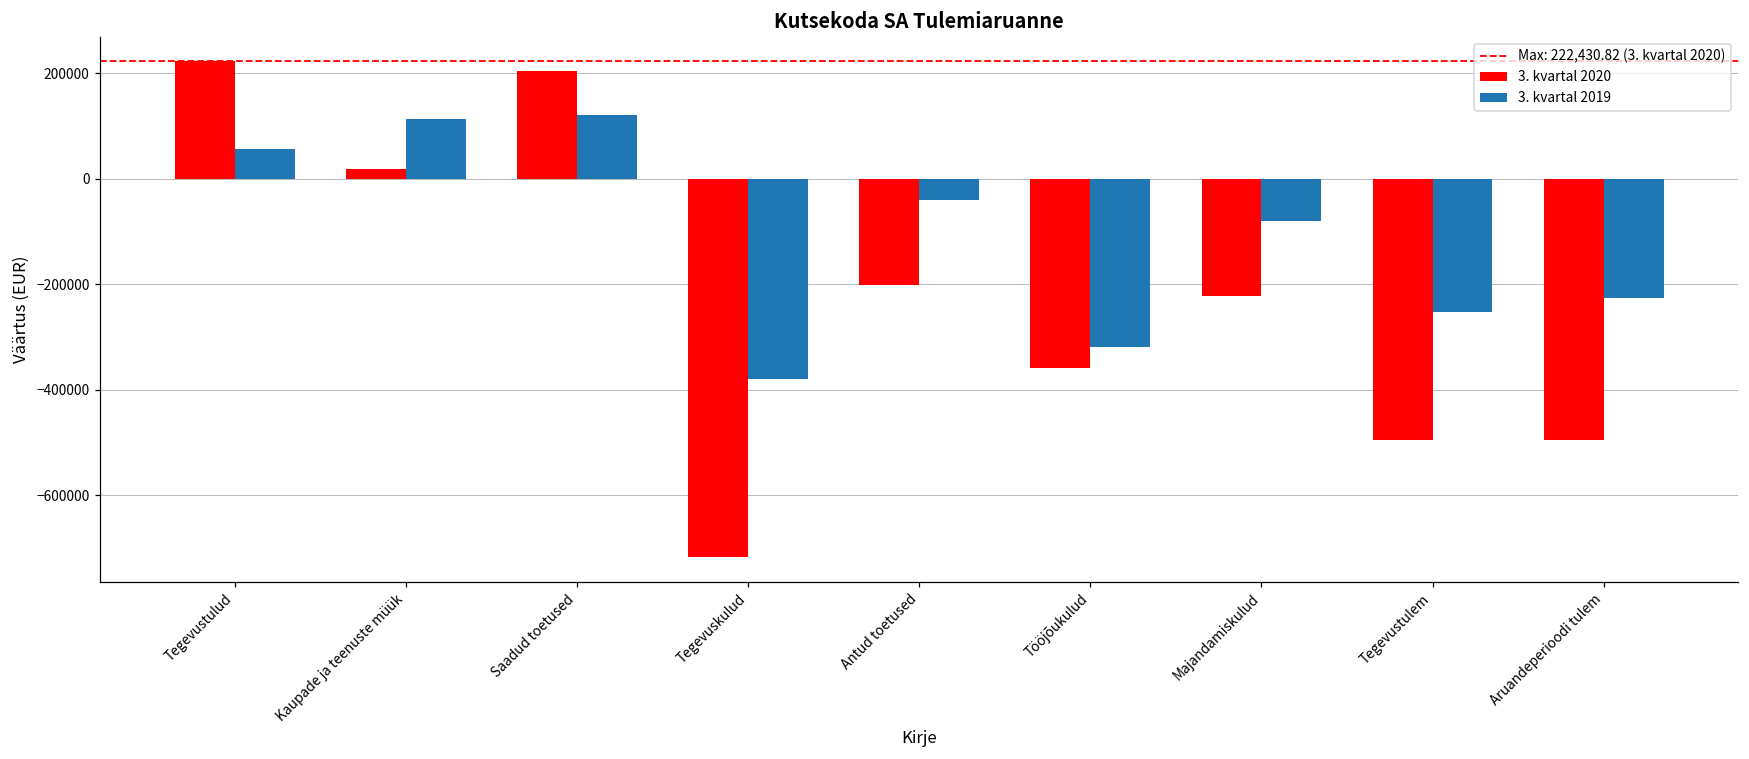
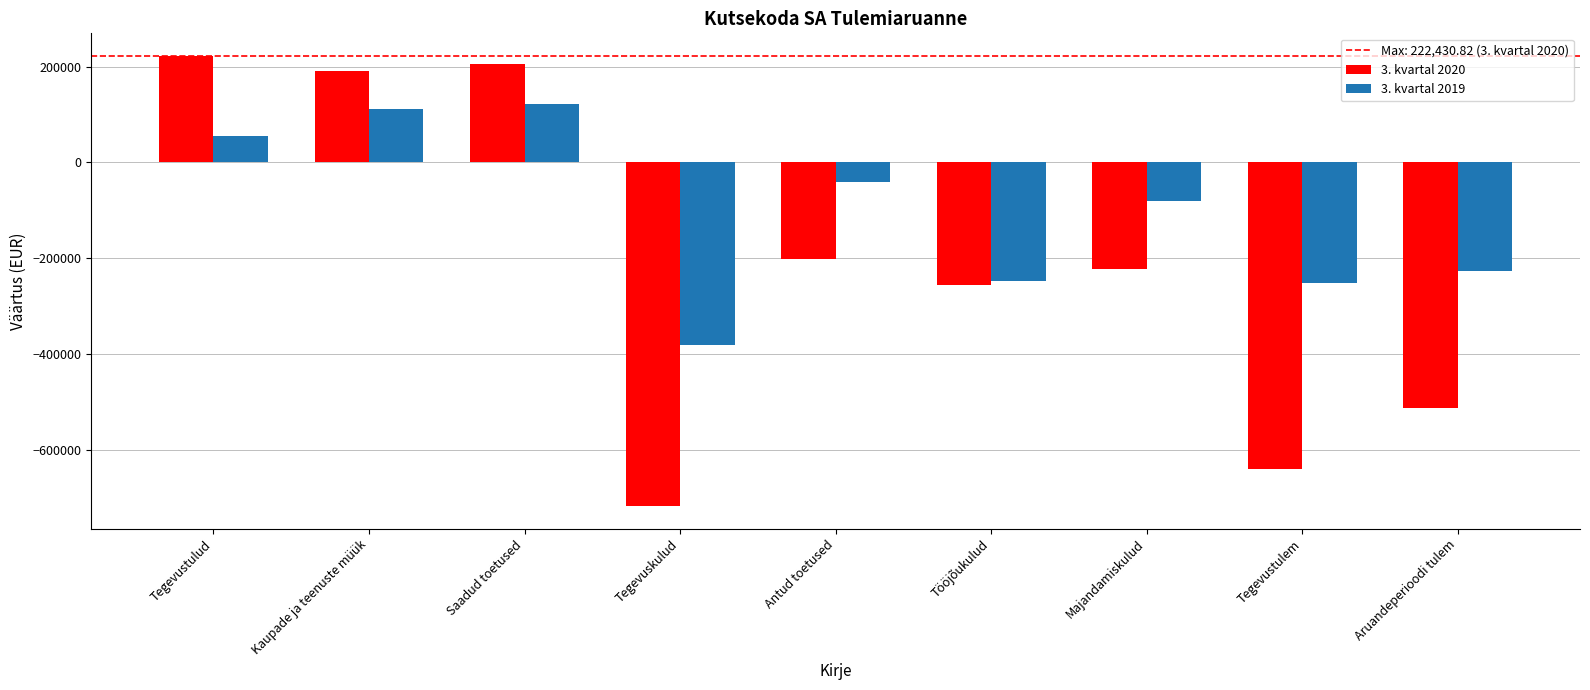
3. kvartal 2020, Kaupade ja teenuste müük: 20000 -> 190000
3. kvartal 2020, Tööjõukulud: -360000 -> -260000
3. kvartal 2019, Tööjõukulud: -320000 -> -250000
3. kvartal 2020, Tegevustulem: -490000 -> -640000
3. kvartal 2020, Aruandeperioodi tulem: -490000 -> -510000
